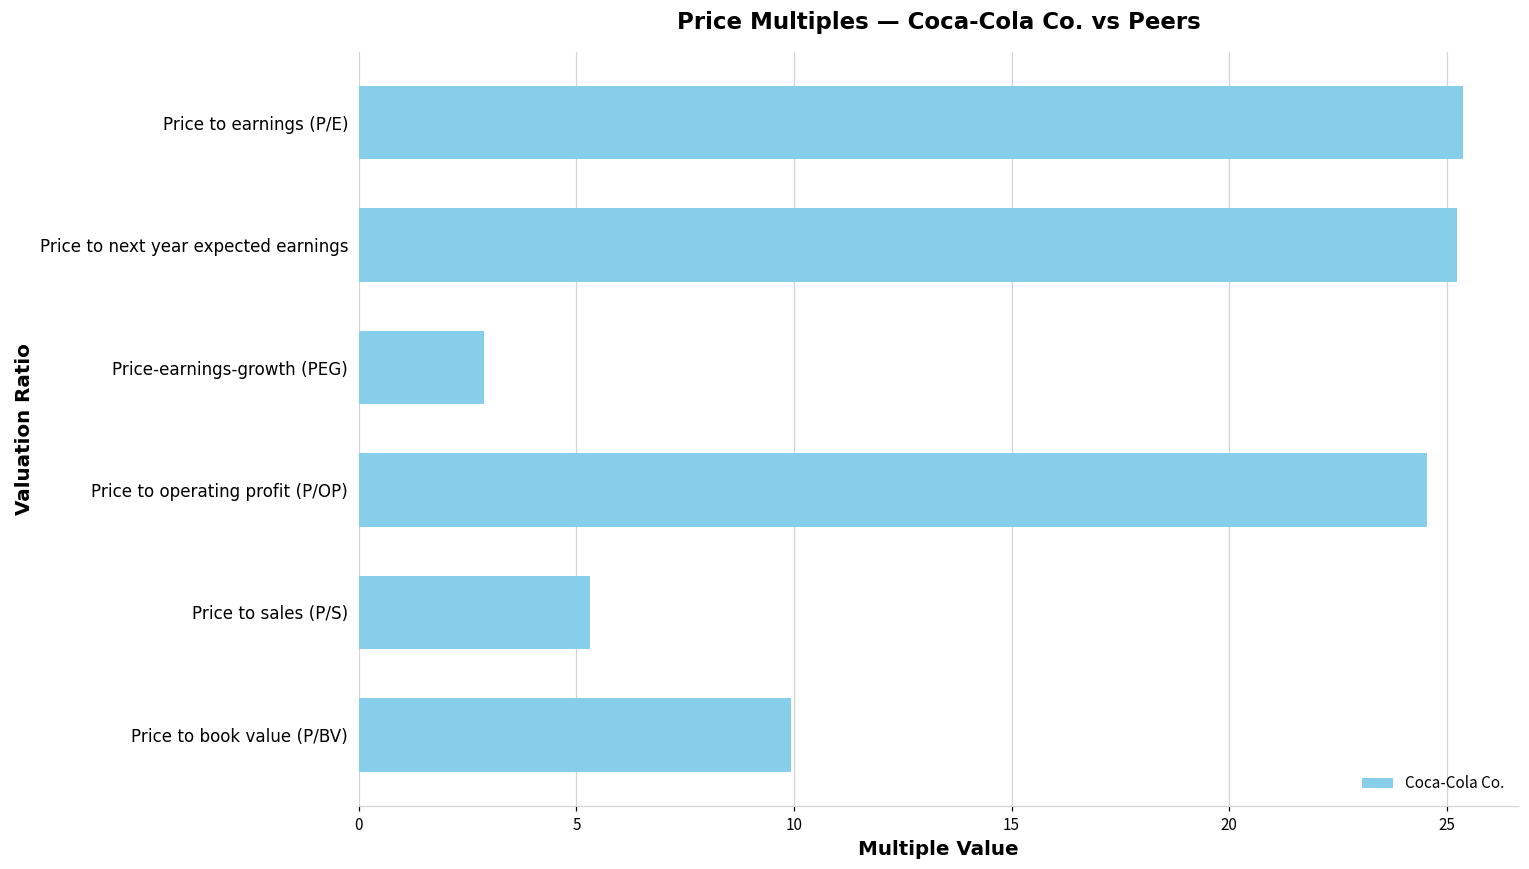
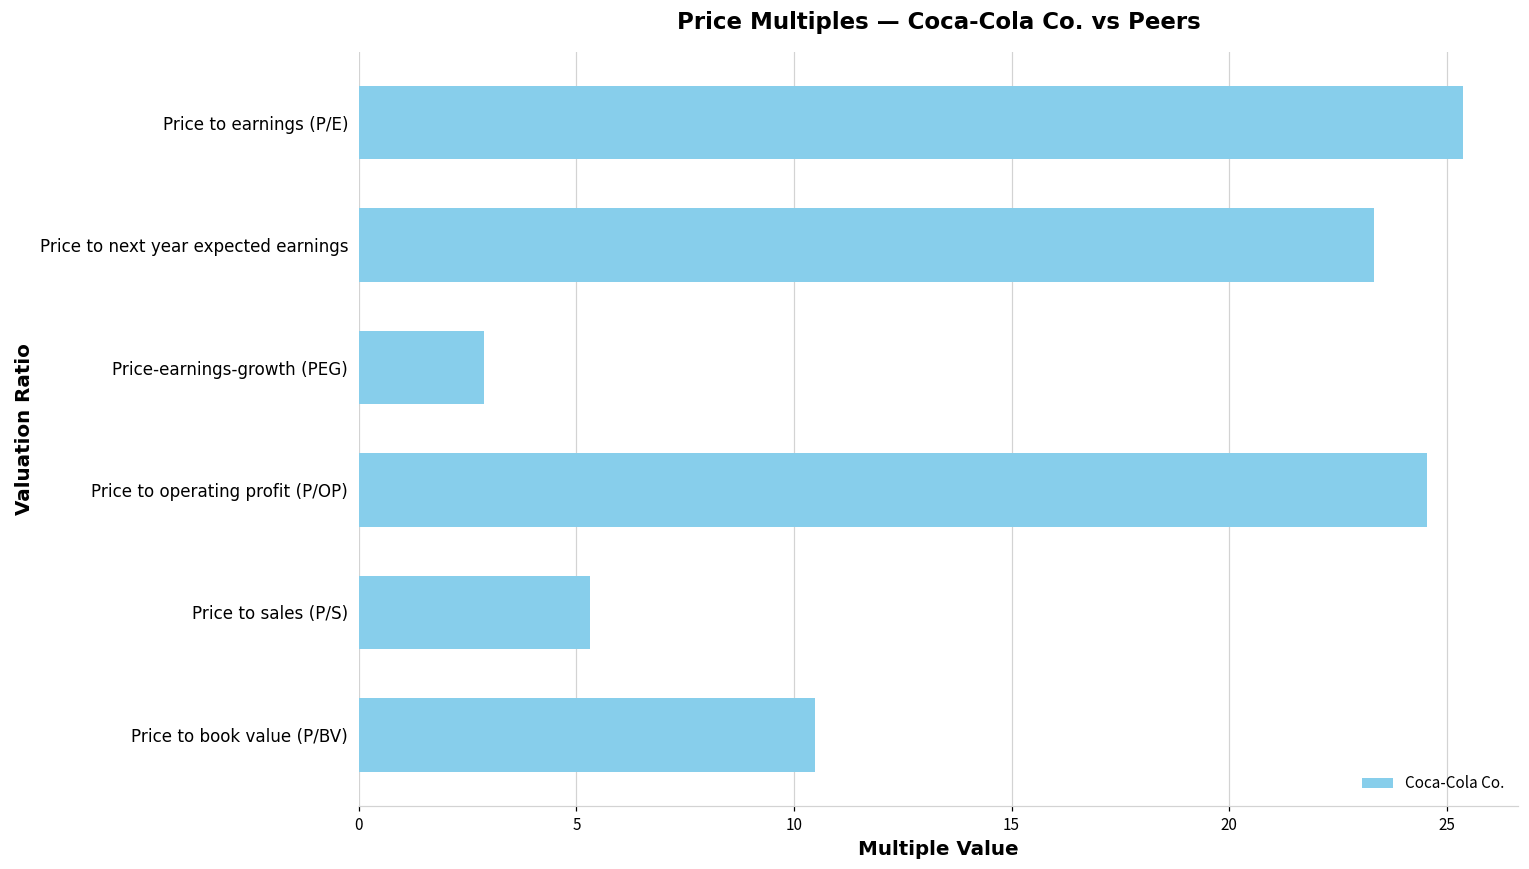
Price to next year expected earnings: 25.2 -> 23.3
Price to book value (P/BV): 9.9 -> 10.5
